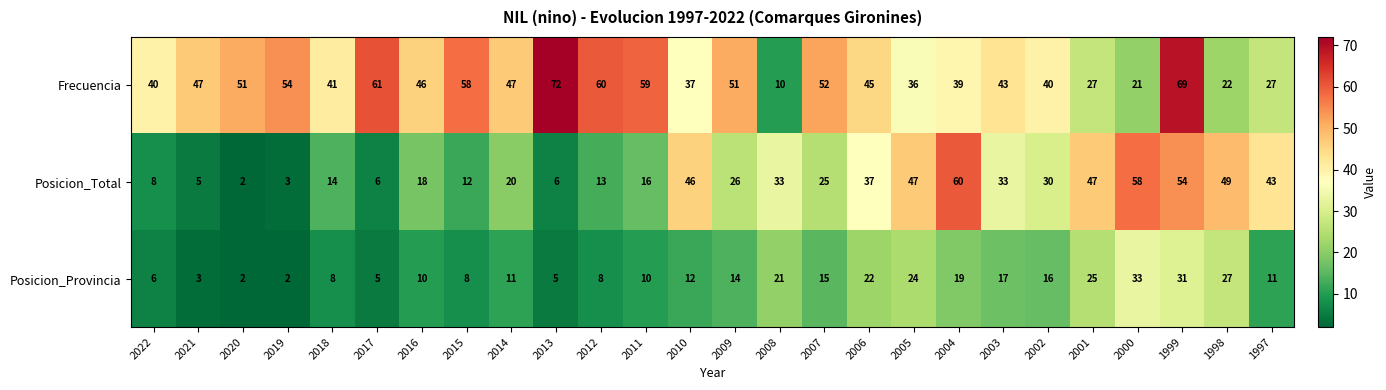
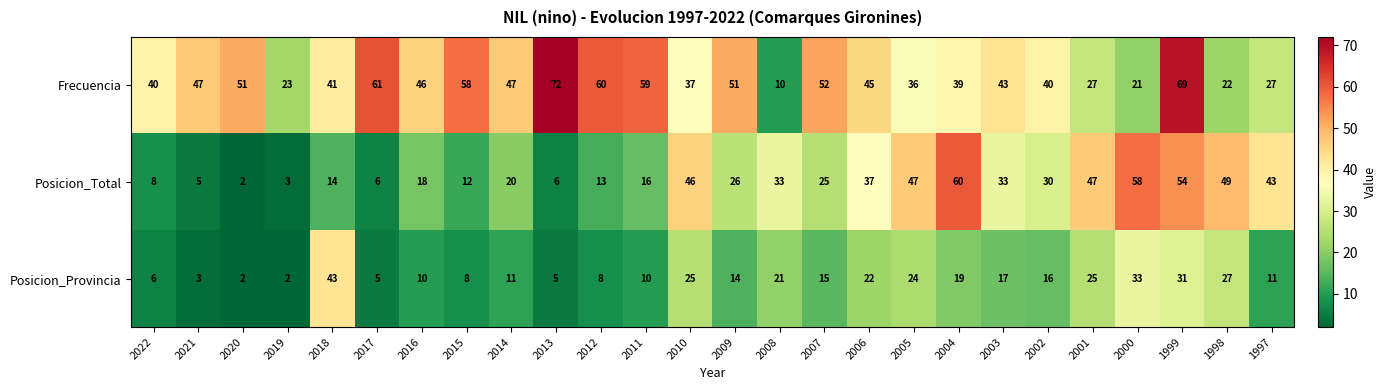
Frecuencia, 2019: 54 -> 23
Posicion_Provincia, 2018: 8 -> 43
Posicion_Provincia, 2010: 12 -> 25
